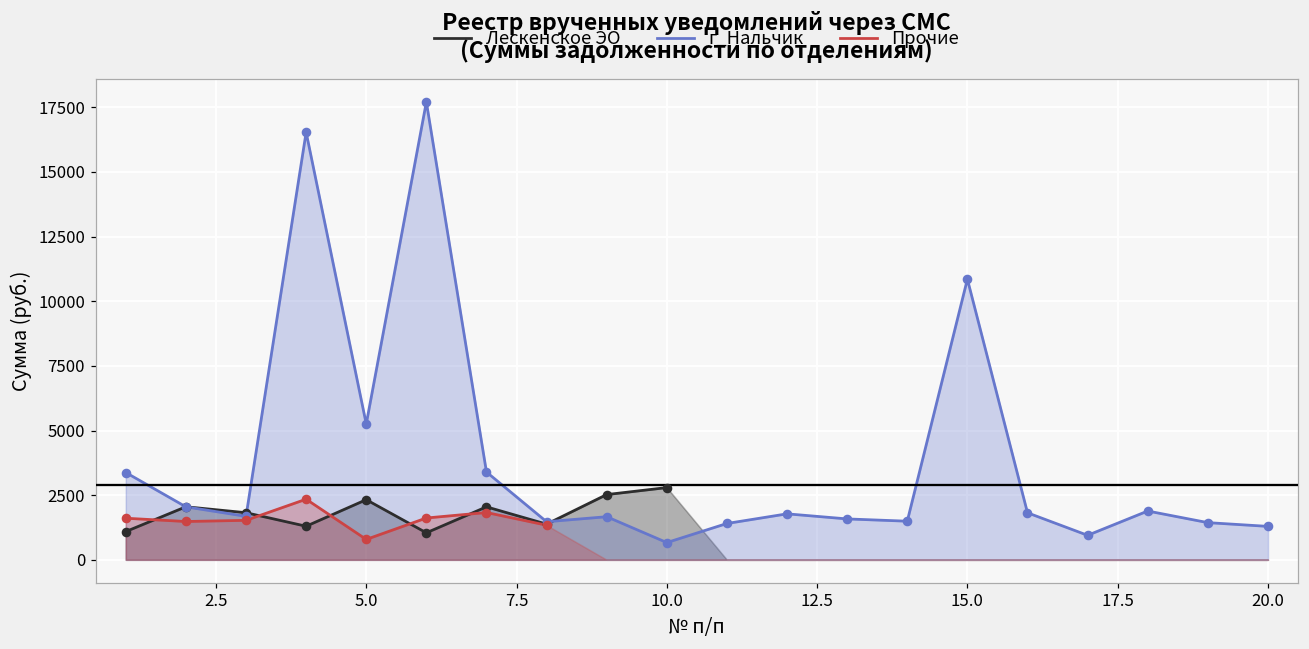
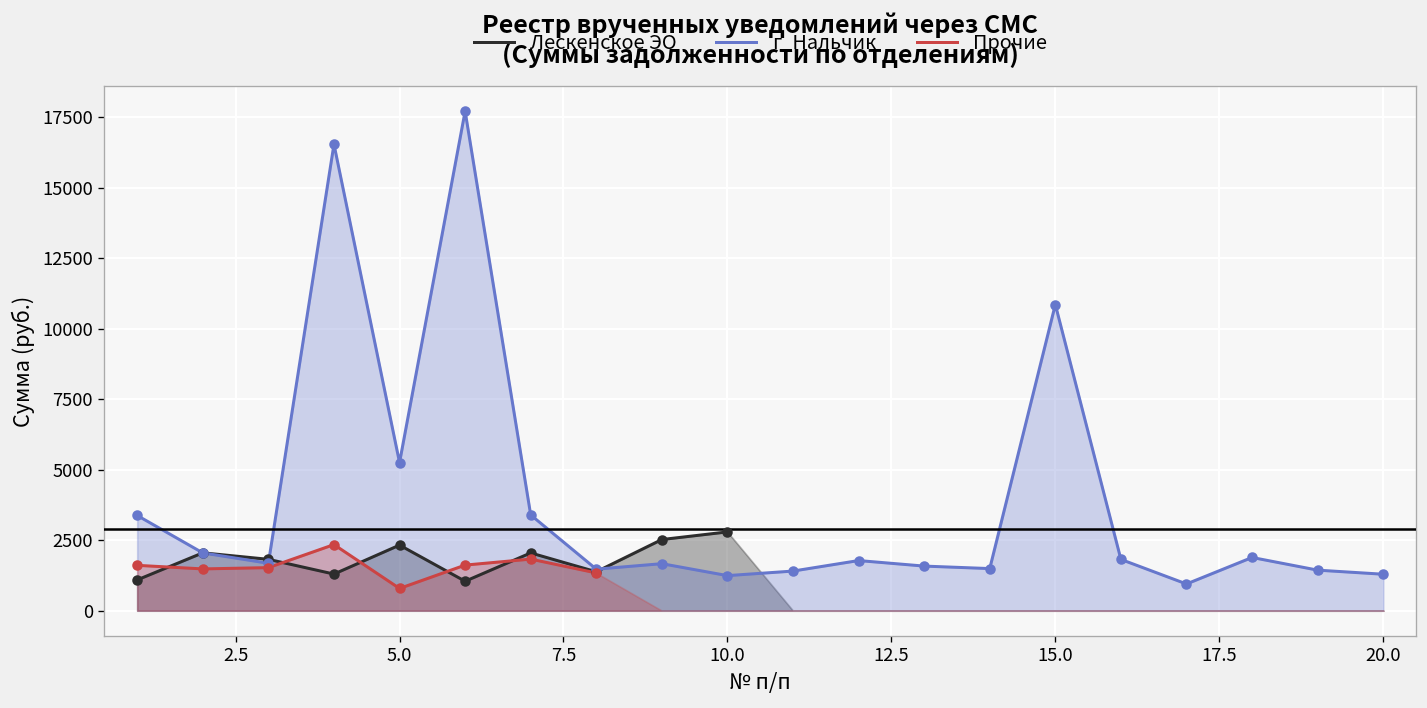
г_Нальчик, 10.0: 700 -> 1200
